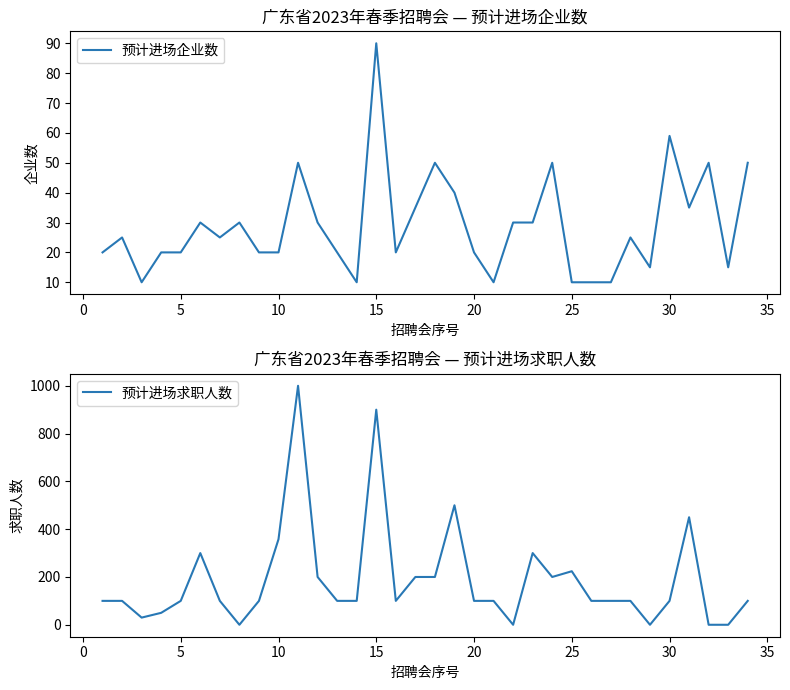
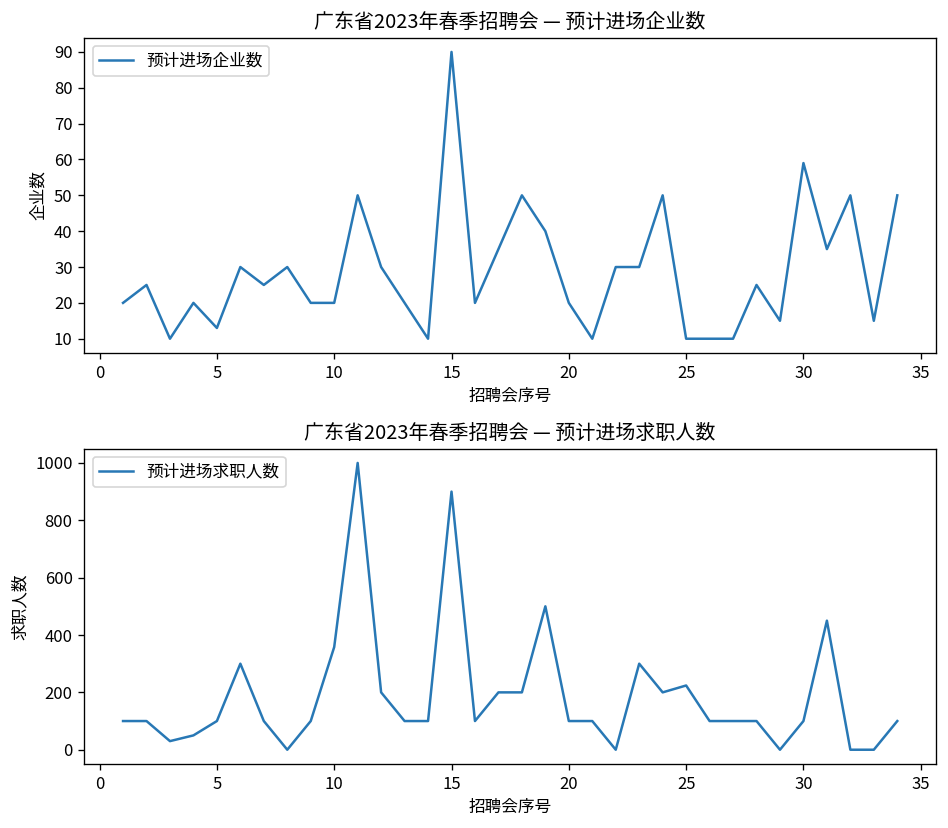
广东省2023年春季招聘会 — 预计进场企业数, 5: 20 -> 13
